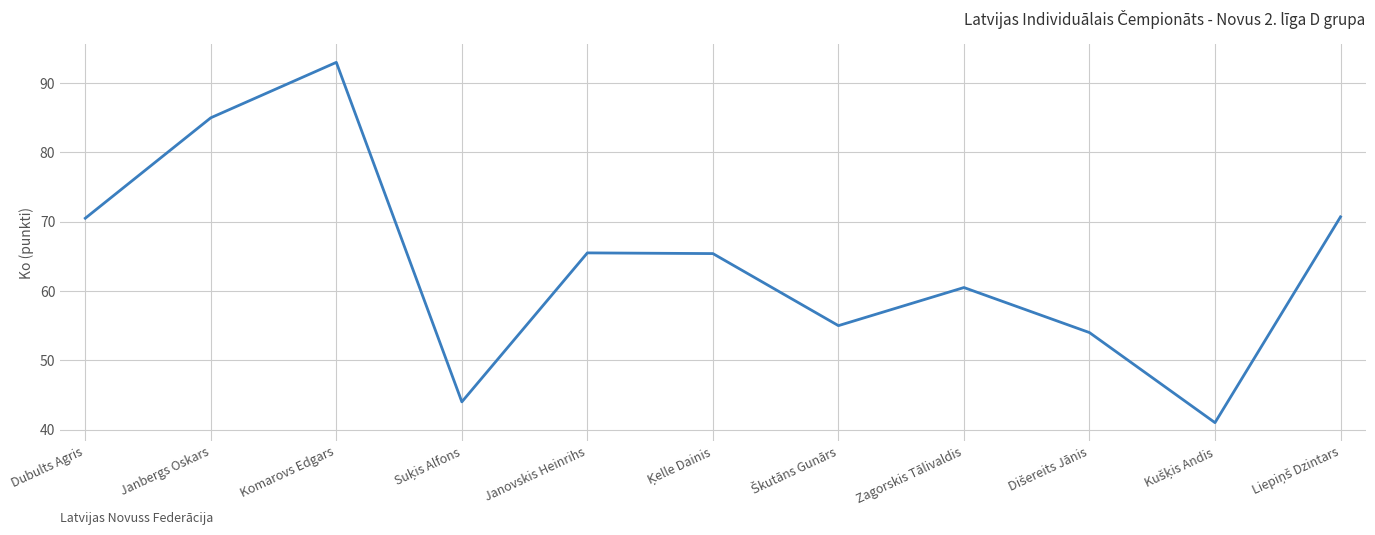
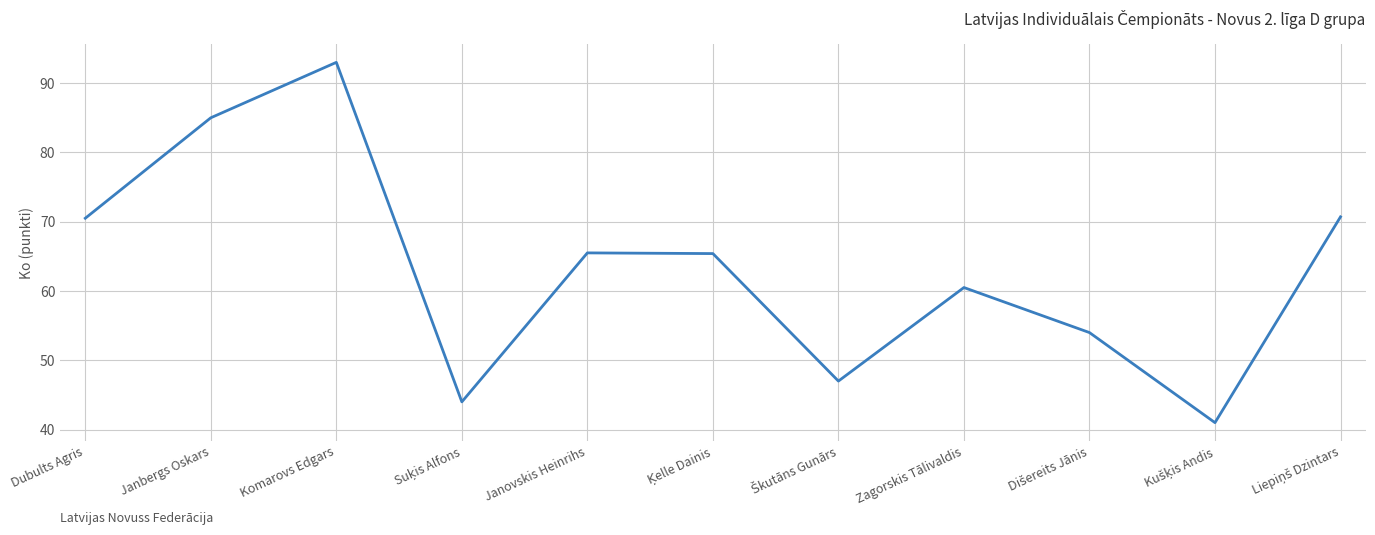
Škutāns Gunārs: 55 -> 47
